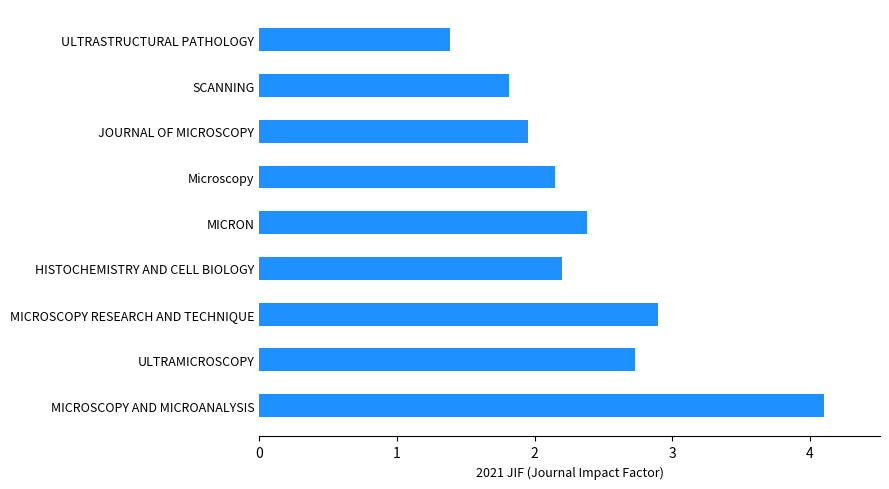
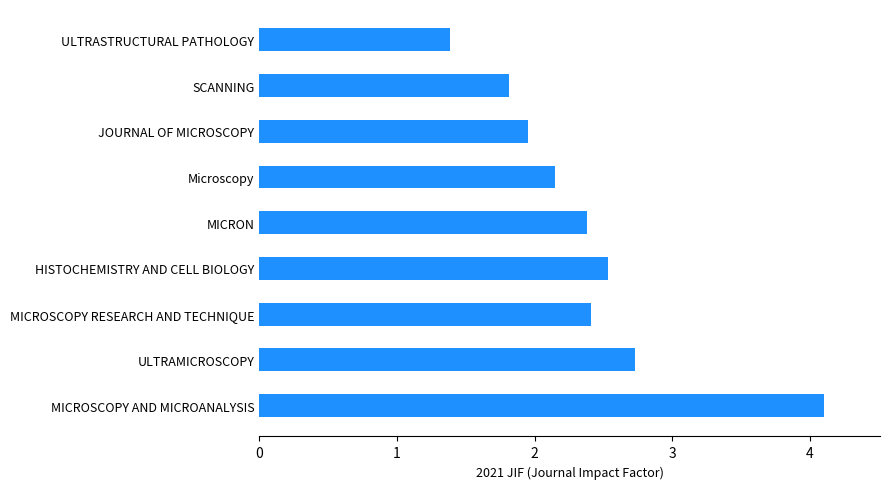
HISTOCHEMISTRY AND CELL BIOLOGY: 2.20 -> 2.53
MICROSCOPY RESEARCH AND TECHNIQUE: 2.89 -> 2.41
